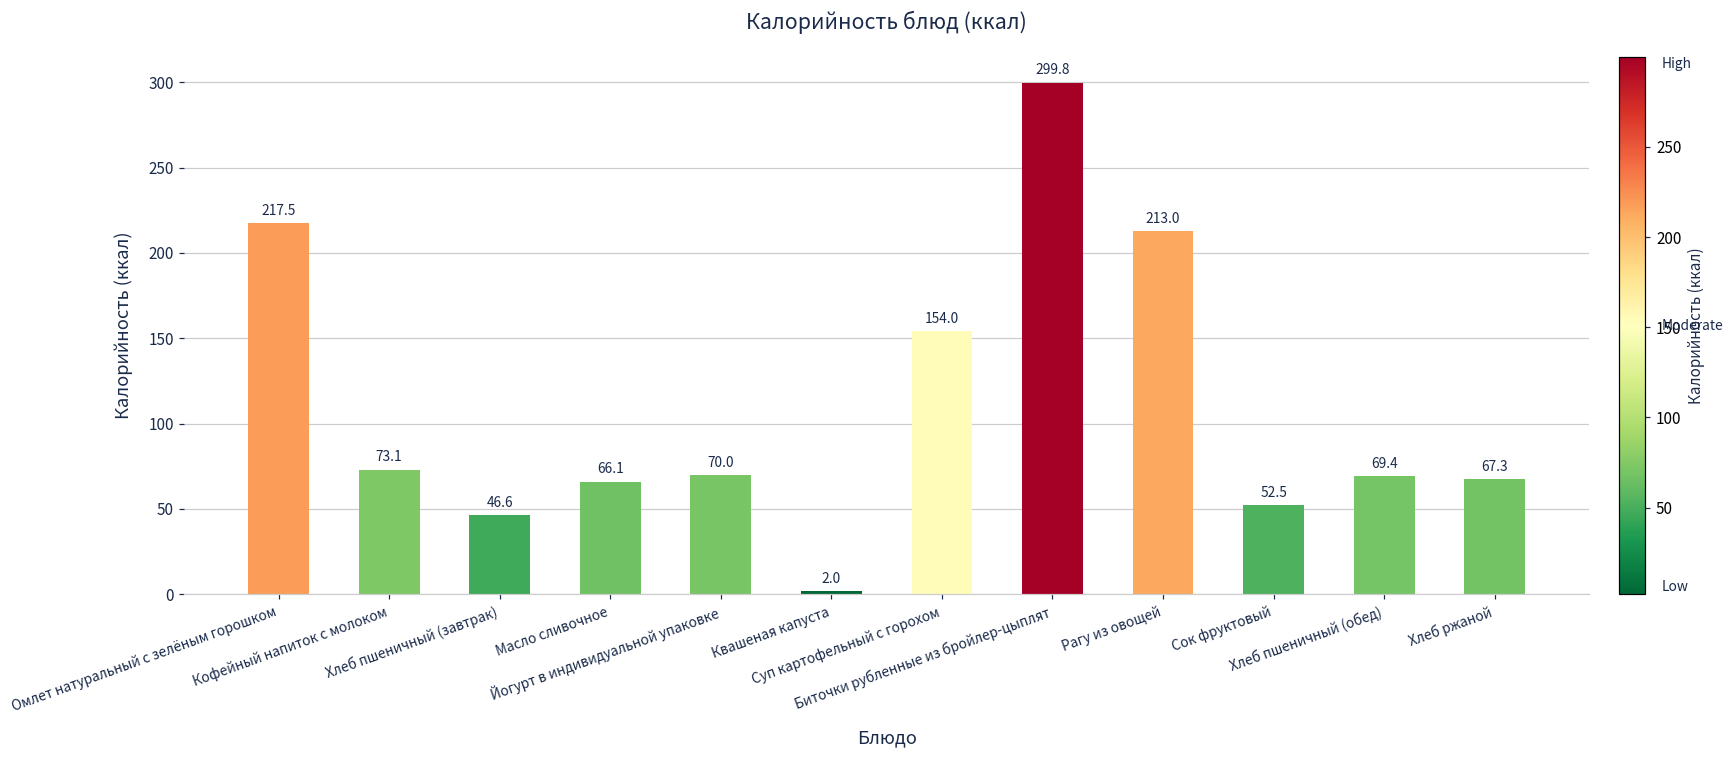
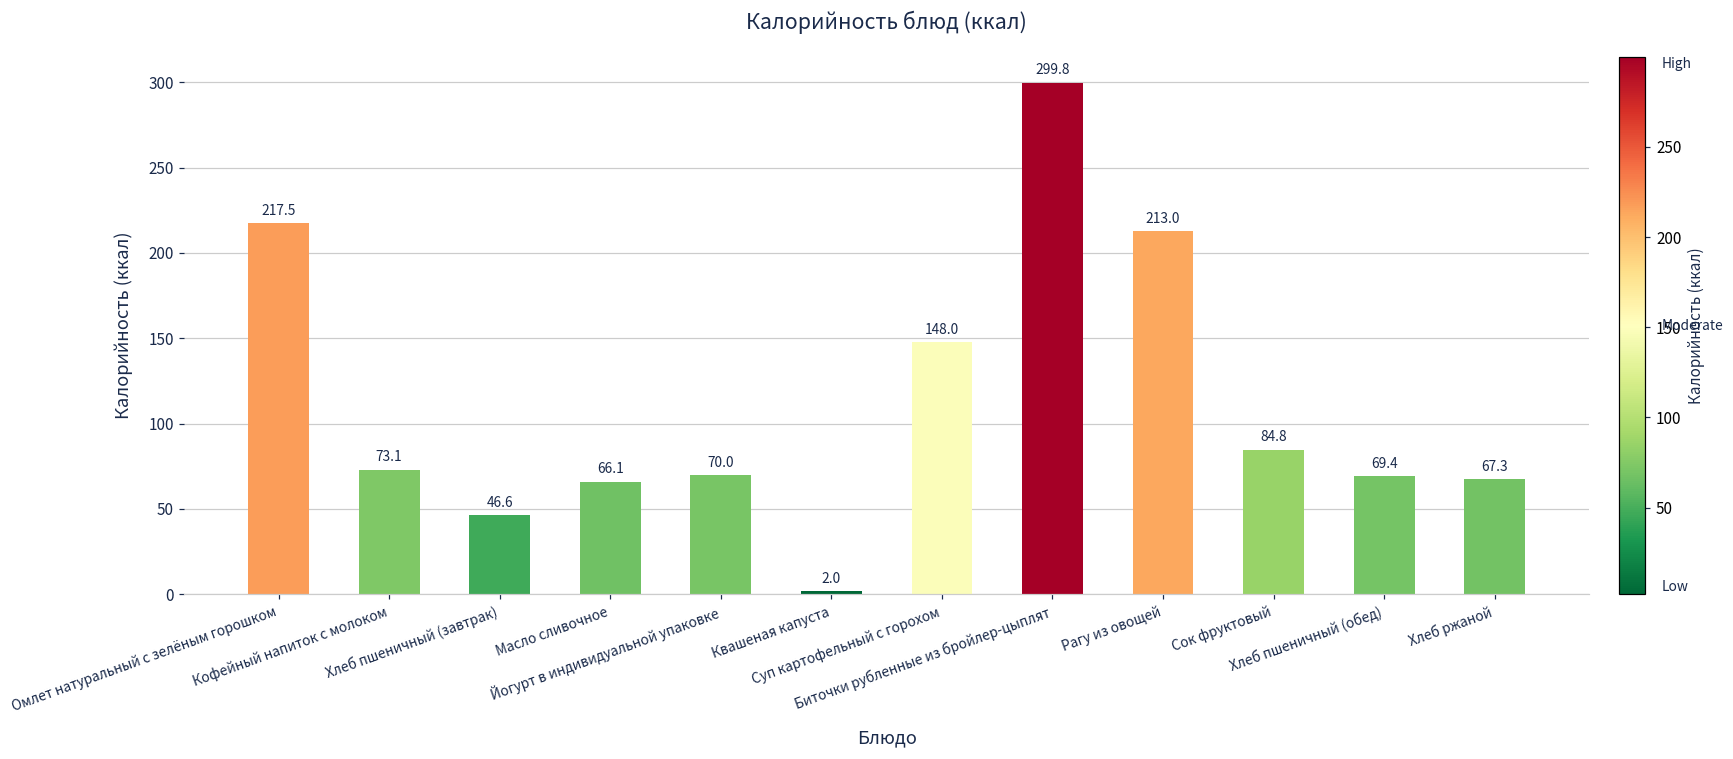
Суп картофельный с горохом: 154.0 -> 148.0
Сок фруктовый: 52.5 -> 84.8
